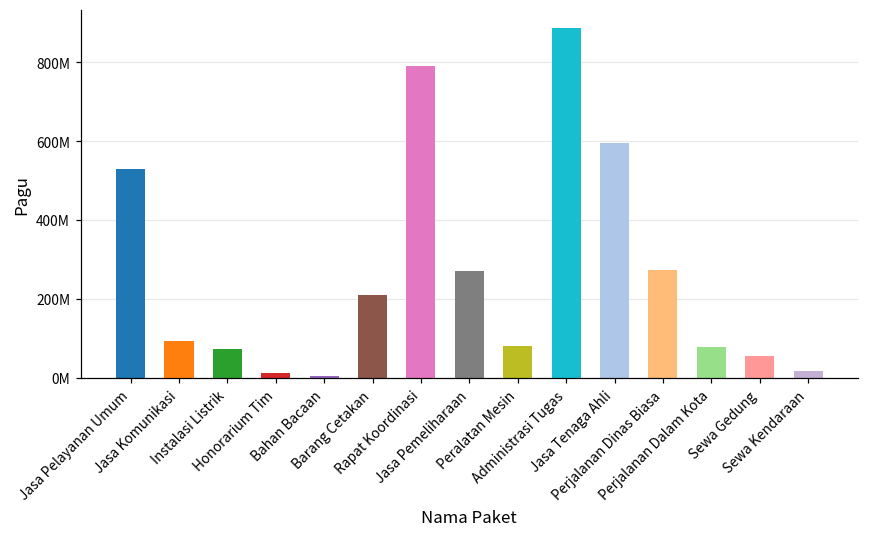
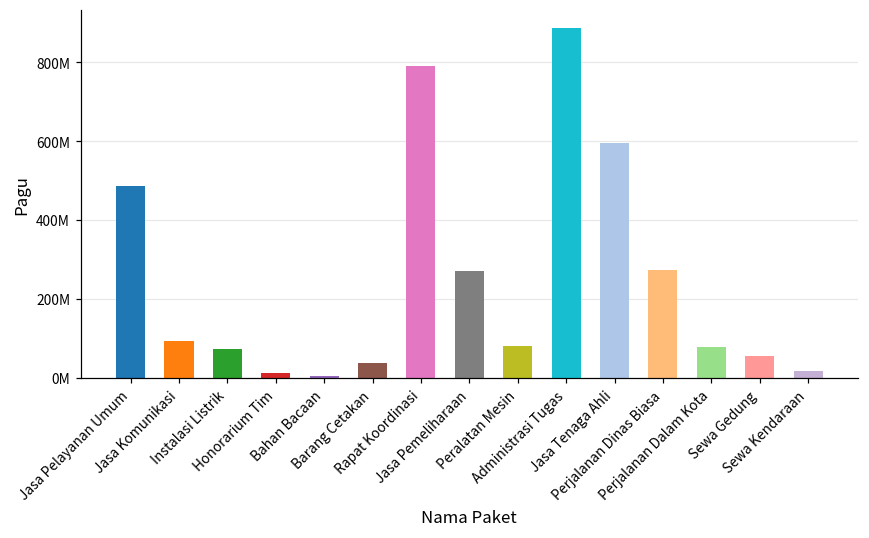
Jasa Pelayanan Umum: 530000000 -> 490000000
Barang Cetakan: 210000000 -> 40000000
